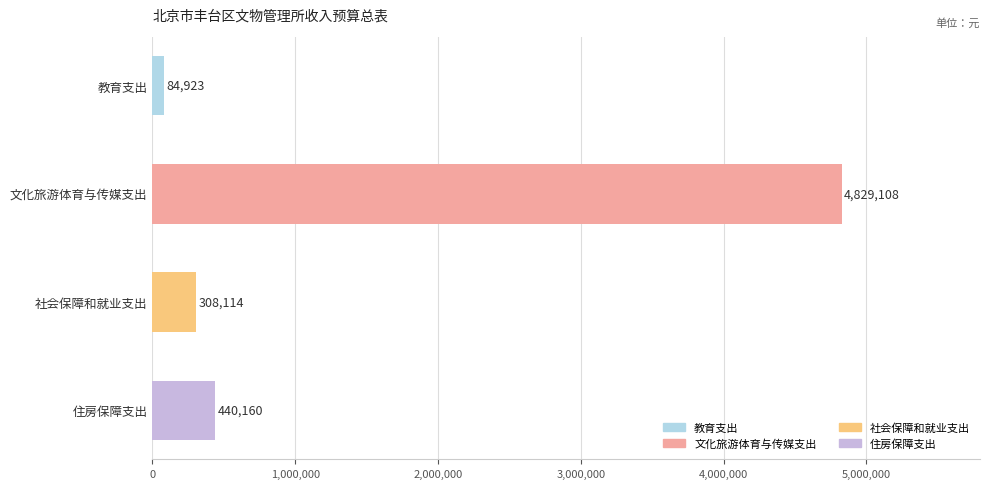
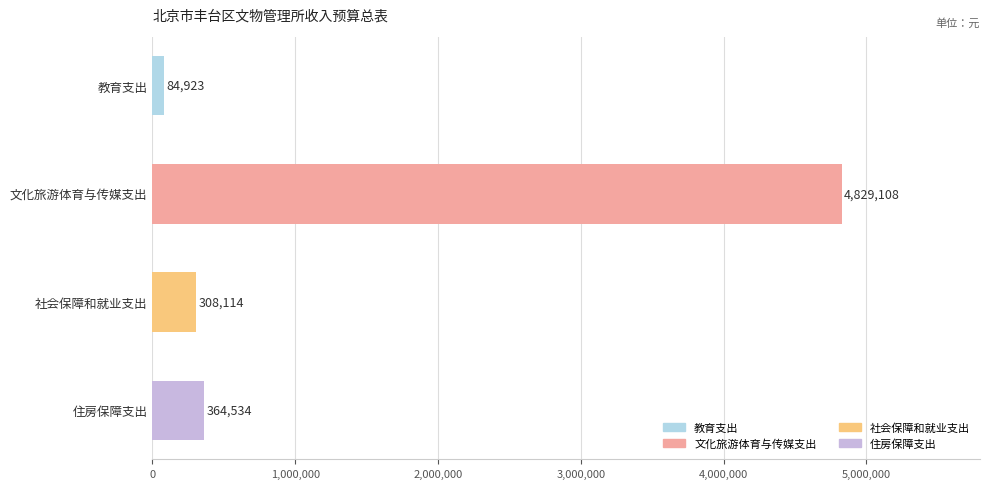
住房保障支出: 440,160 -> 364,534
